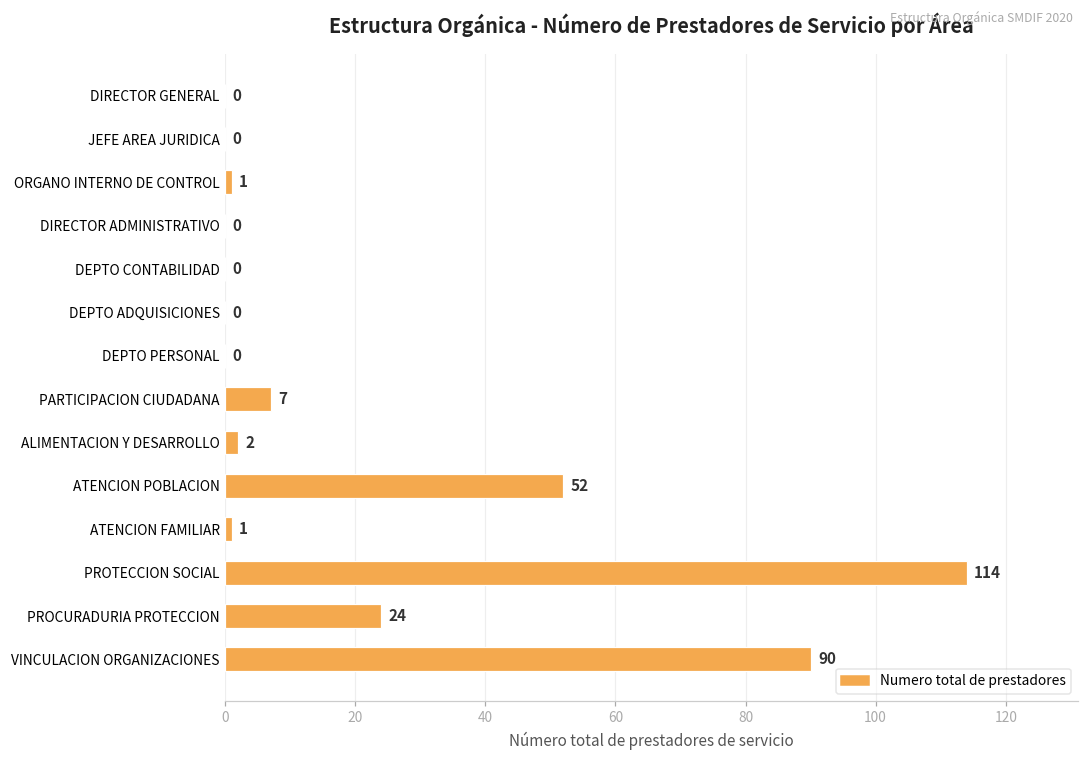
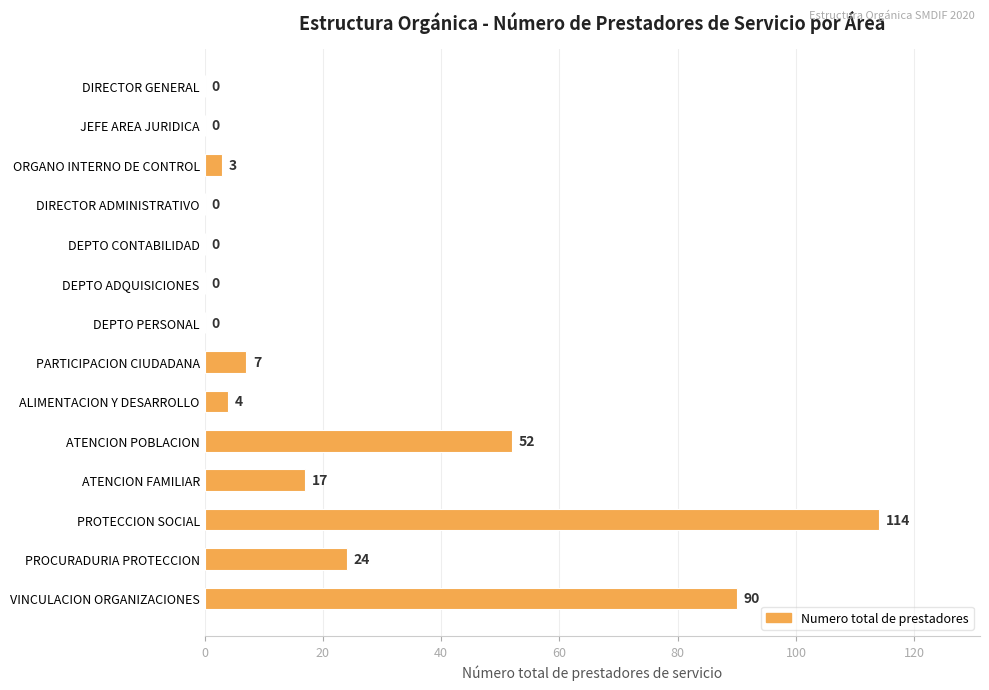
ORGANO INTERNO DE CONTROL: 1 -> 3
ALIMENTACION Y DESARROLLO: 2 -> 4
ATENCION FAMILIAR: 1 -> 17
